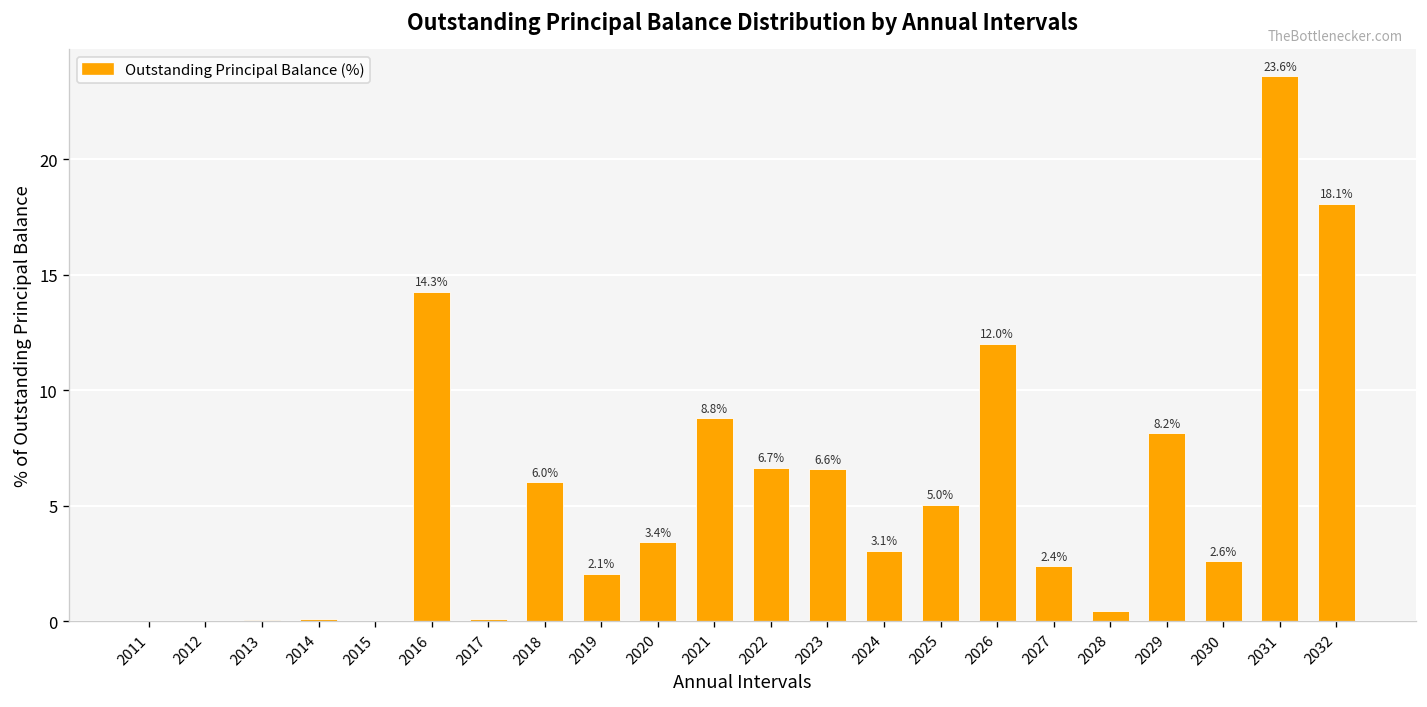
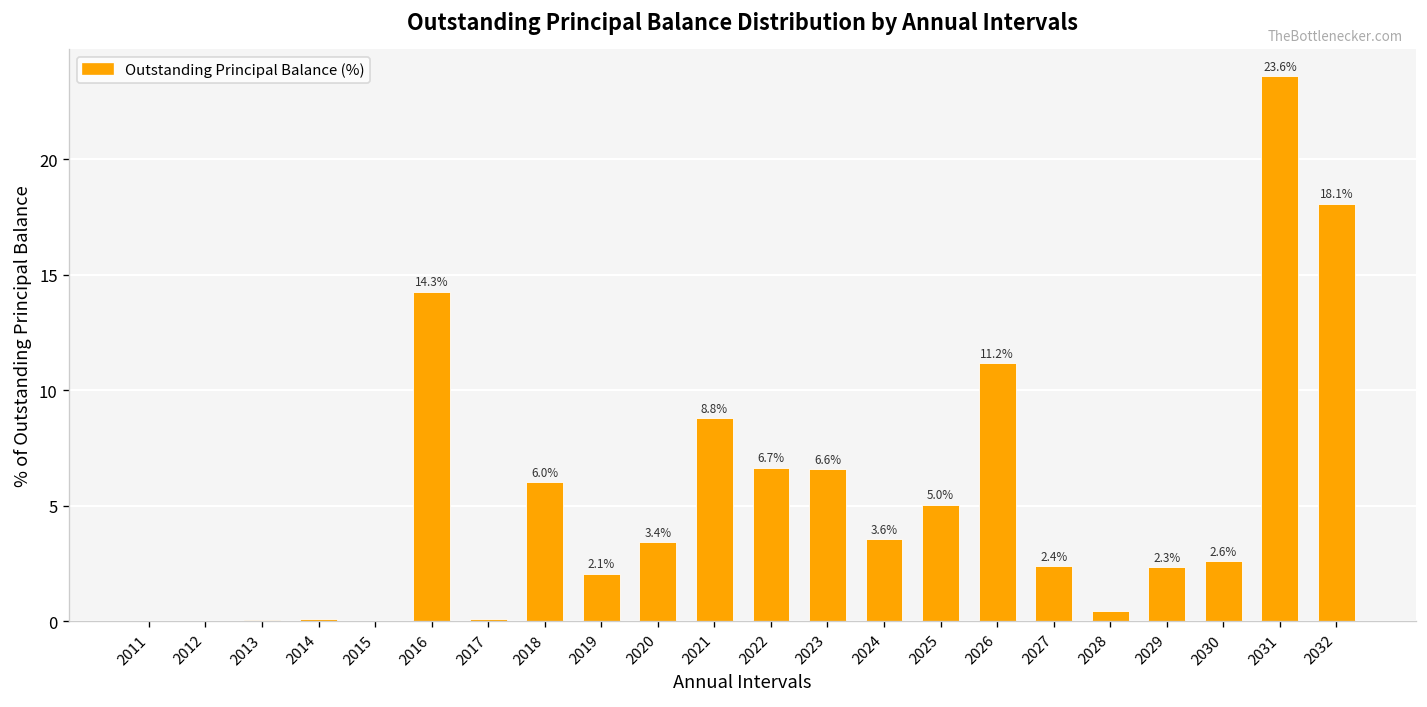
2024: 3.1% -> 3.6%
2026: 12.0% -> 11.2%
2029: 8.2% -> 2.3%
